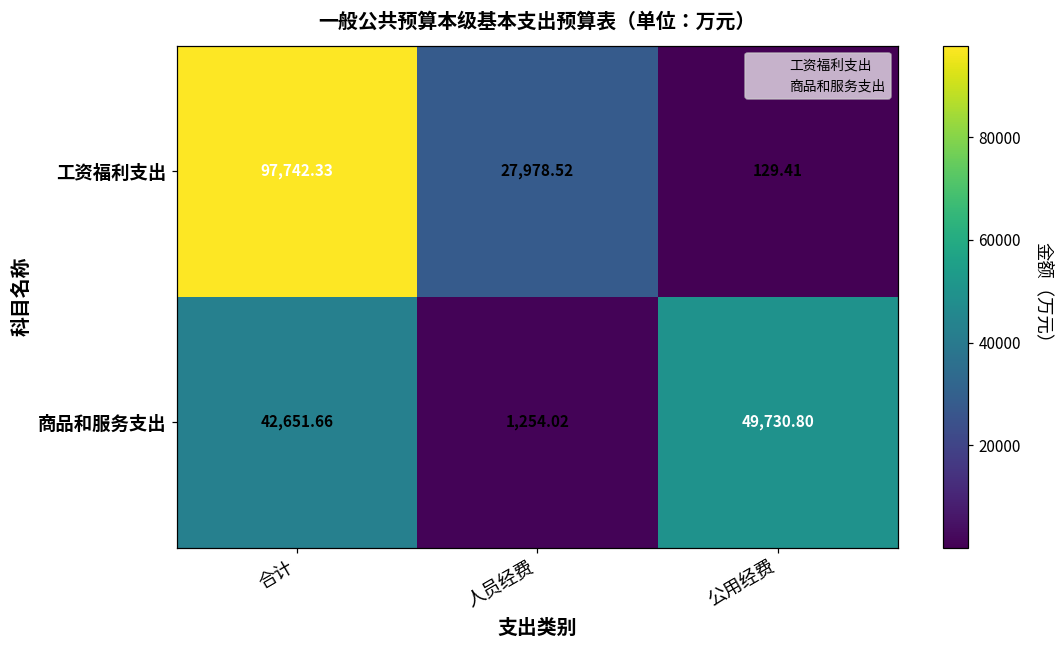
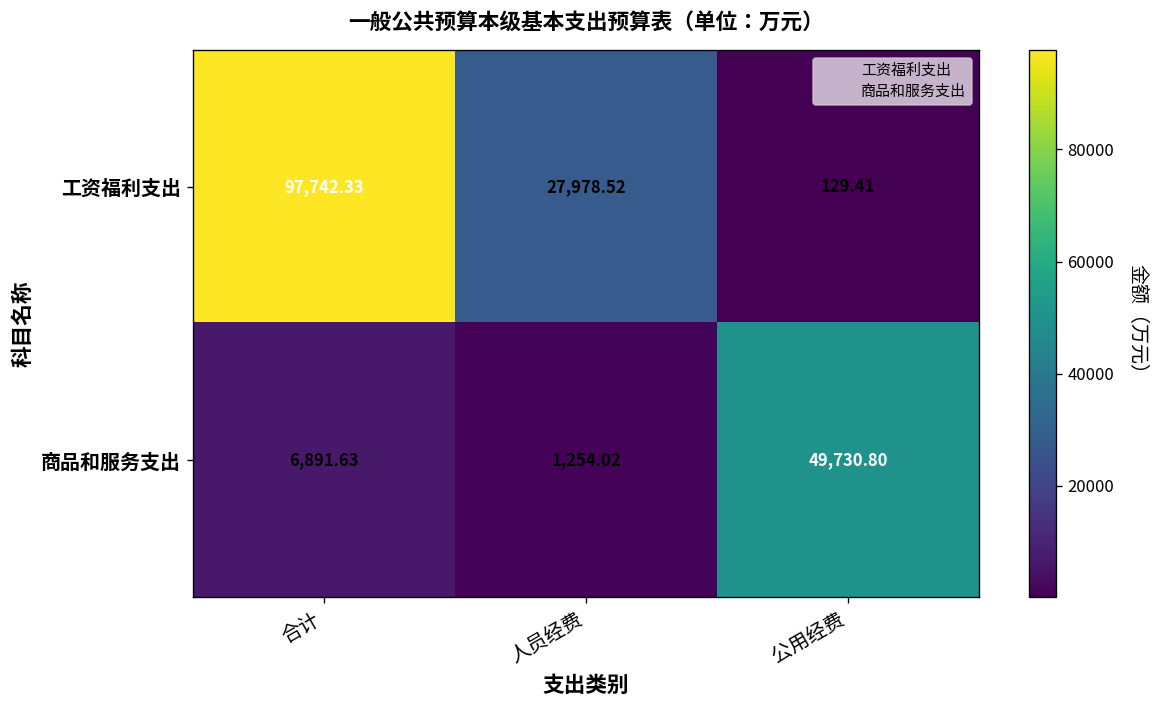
商品和服务支出, 合计: 42,651.66 -> 6,891.63
